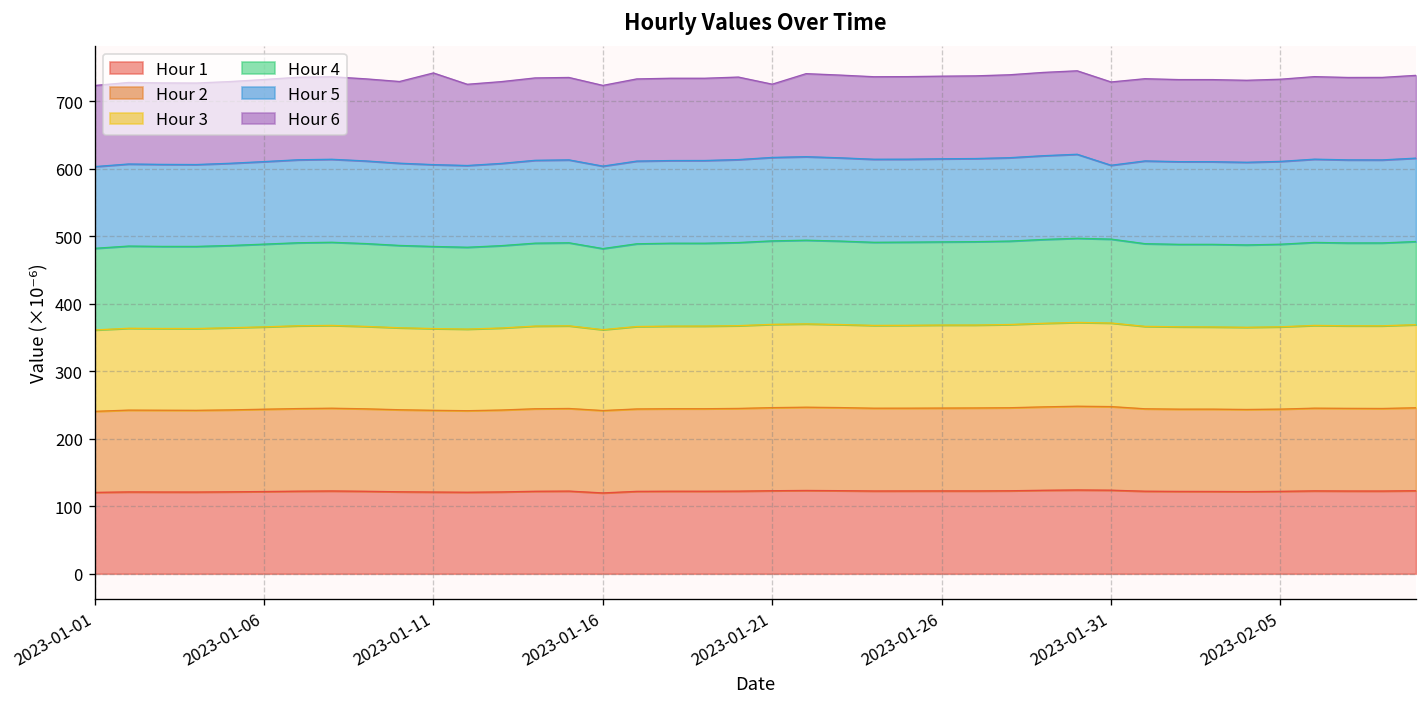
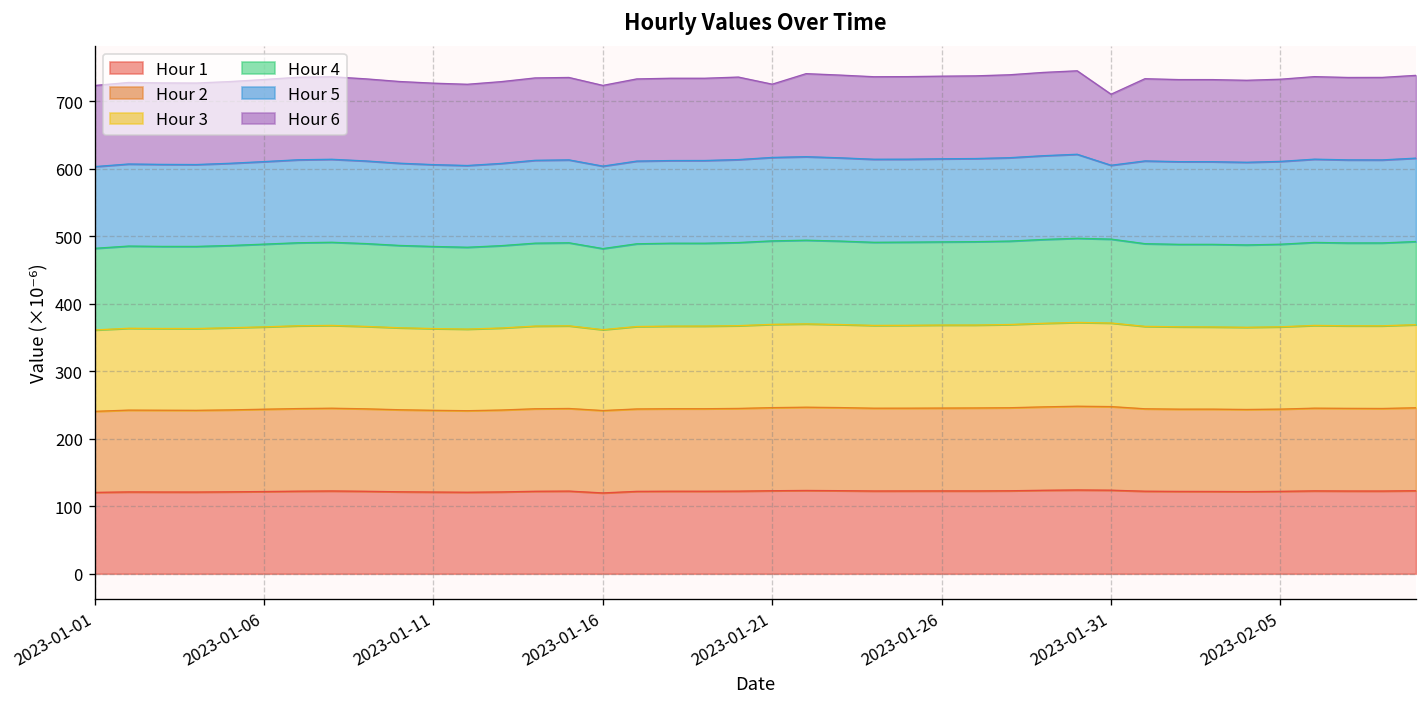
Hour 6, 2023-01-11: 140 -> 120
Hour 6, 2023-01-31: 120 -> 110
